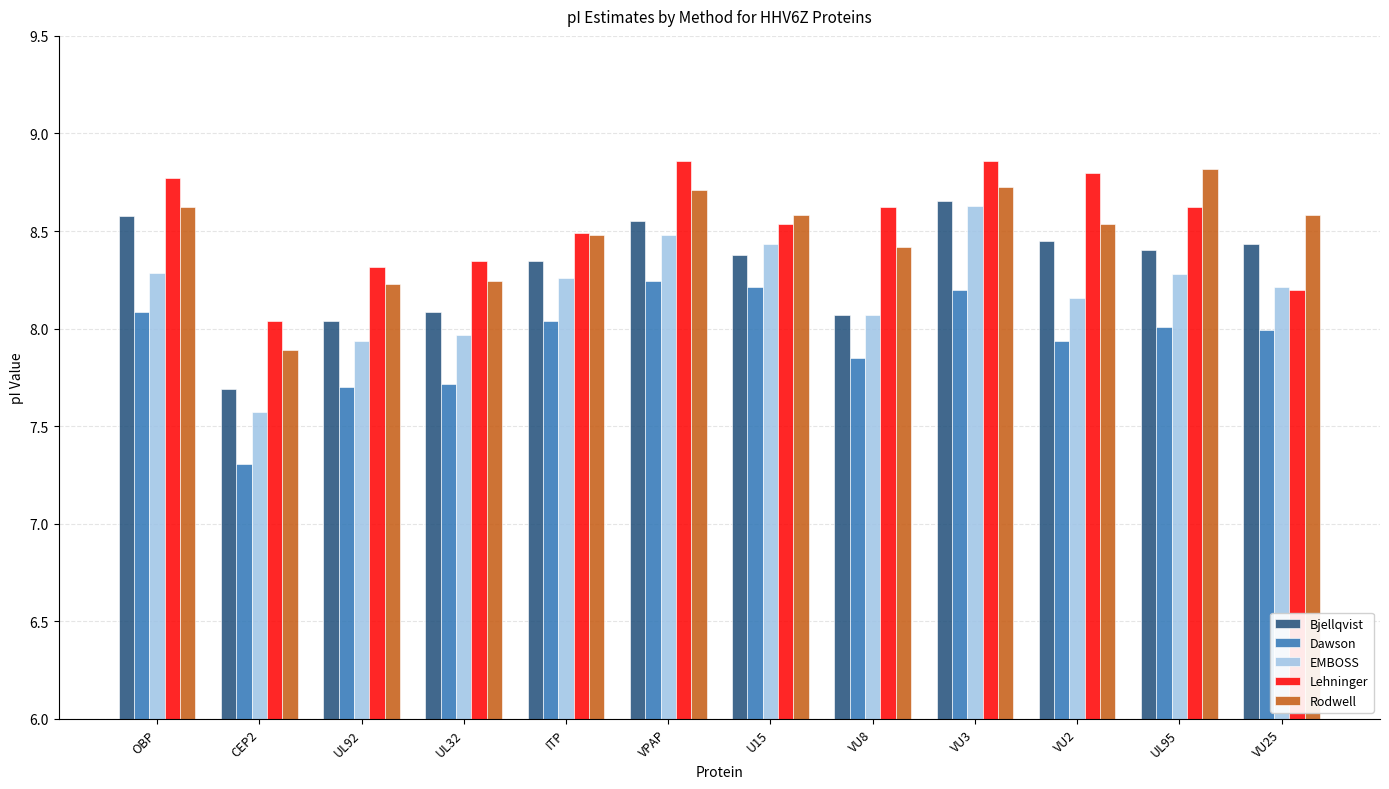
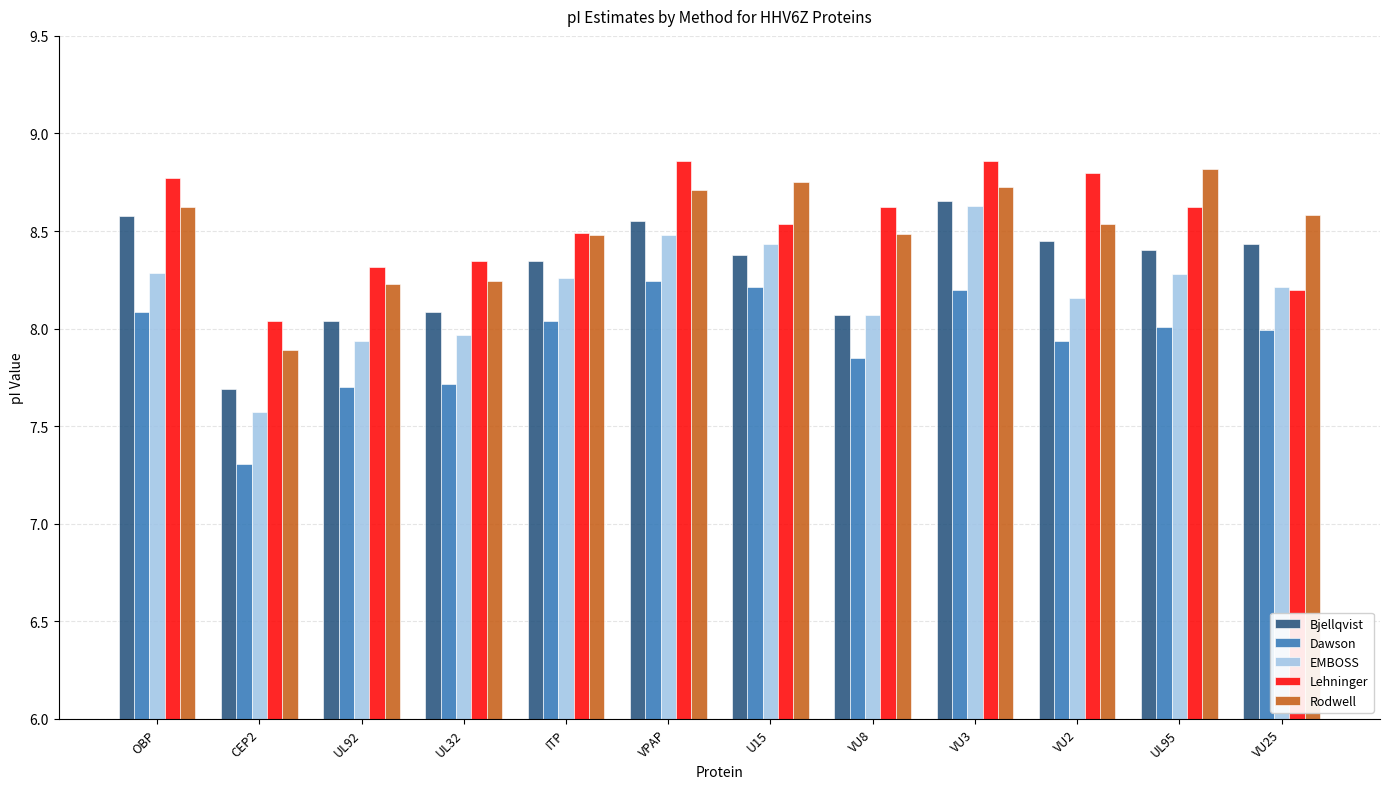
Rodwell, U15: 8.58 -> 8.75
Rodwell, VU8: 8.42 -> 8.48
